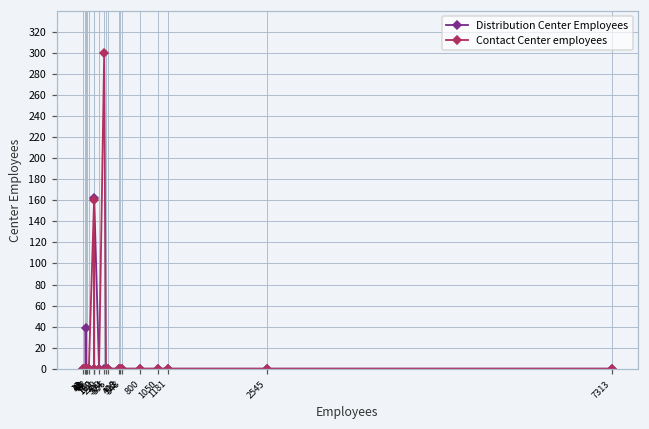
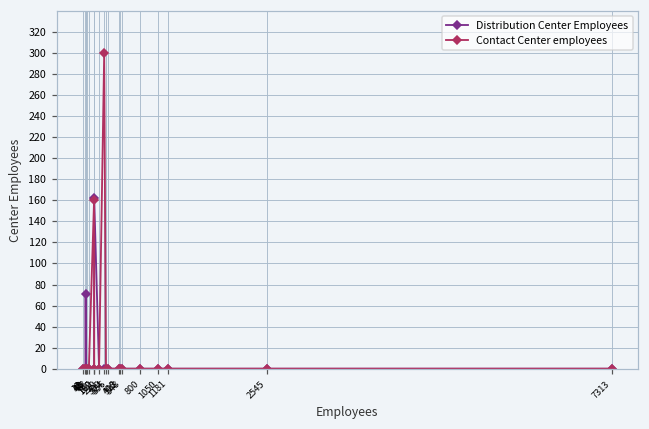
Distribution Center Employees, 43: 40 -> 70
